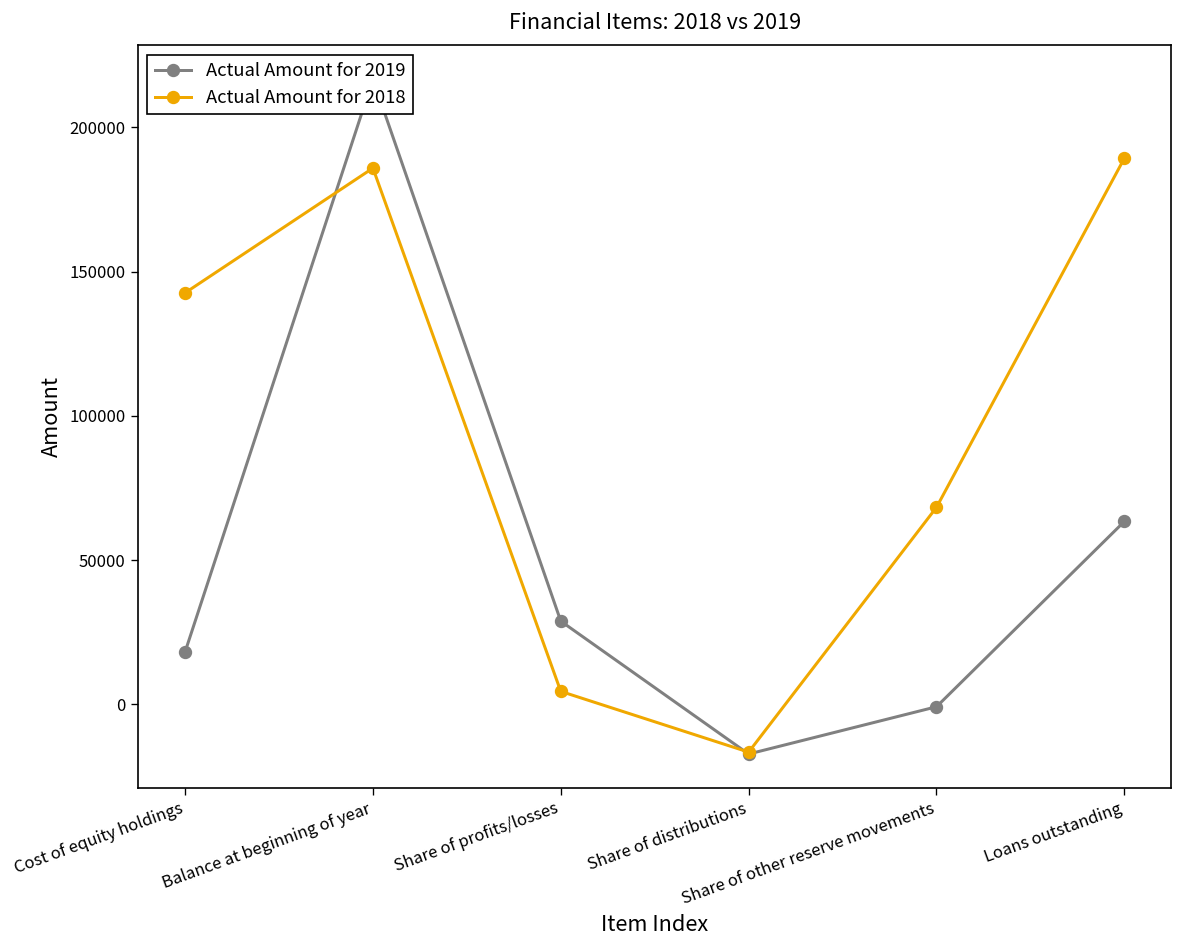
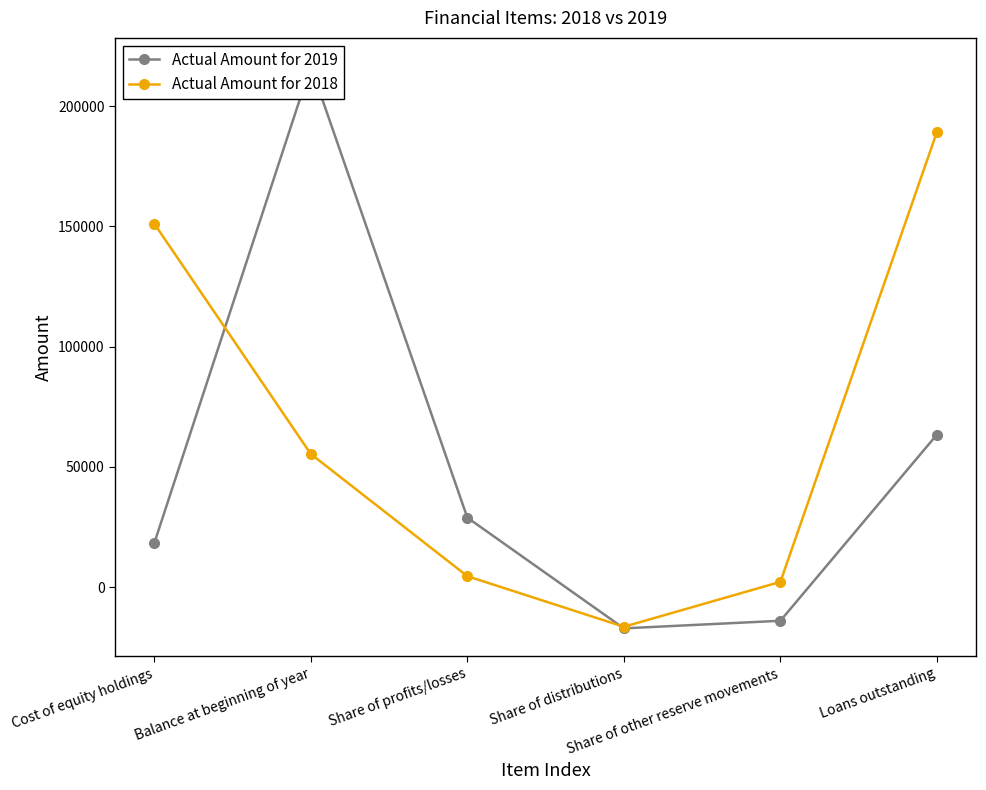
Actual Amount for 2018, Cost of equity holdings: 143000 -> 151000
Actual Amount for 2018, Balance at beginning of year: 186000 -> 55000
Actual Amount for 2019, Share of other reserve movements: -1000 -> -14000
Actual Amount for 2018, Share of other reserve movements: 68000 -> 2000
